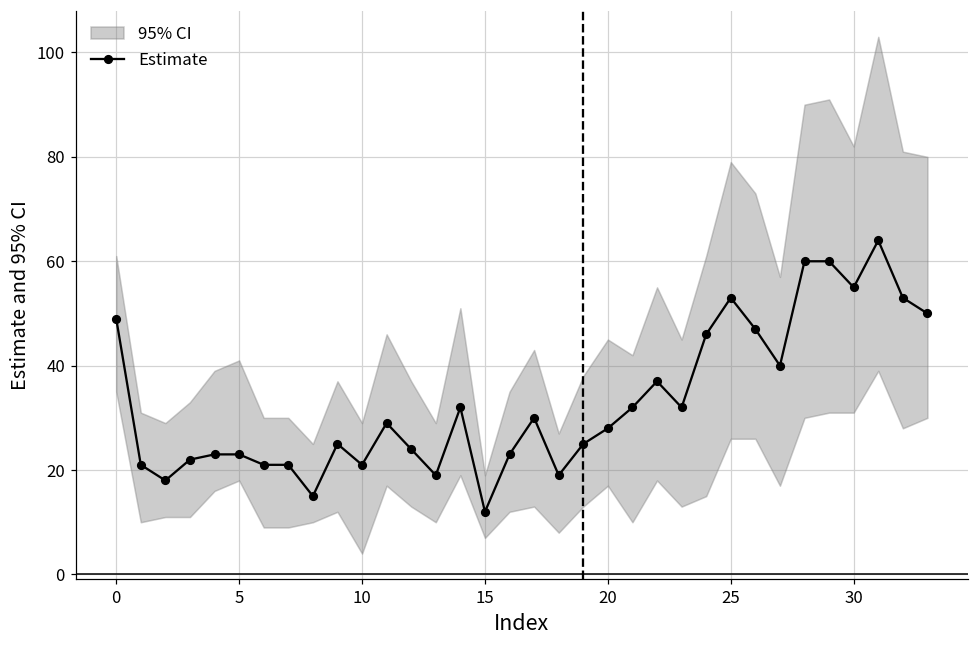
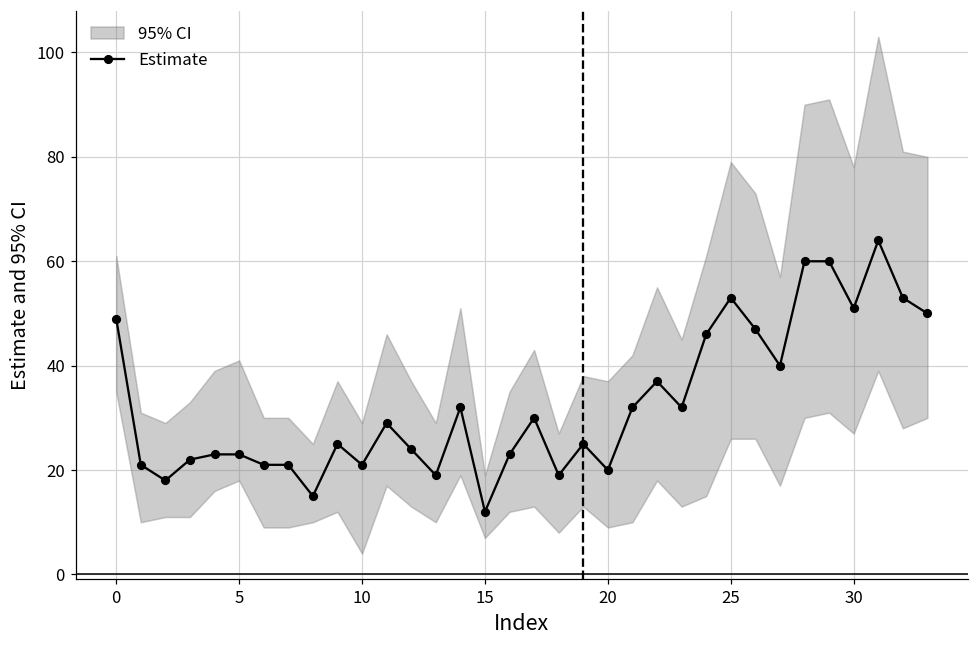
Estimate, 20: 28 -> 20
Estimate, 30: 55 -> 51
